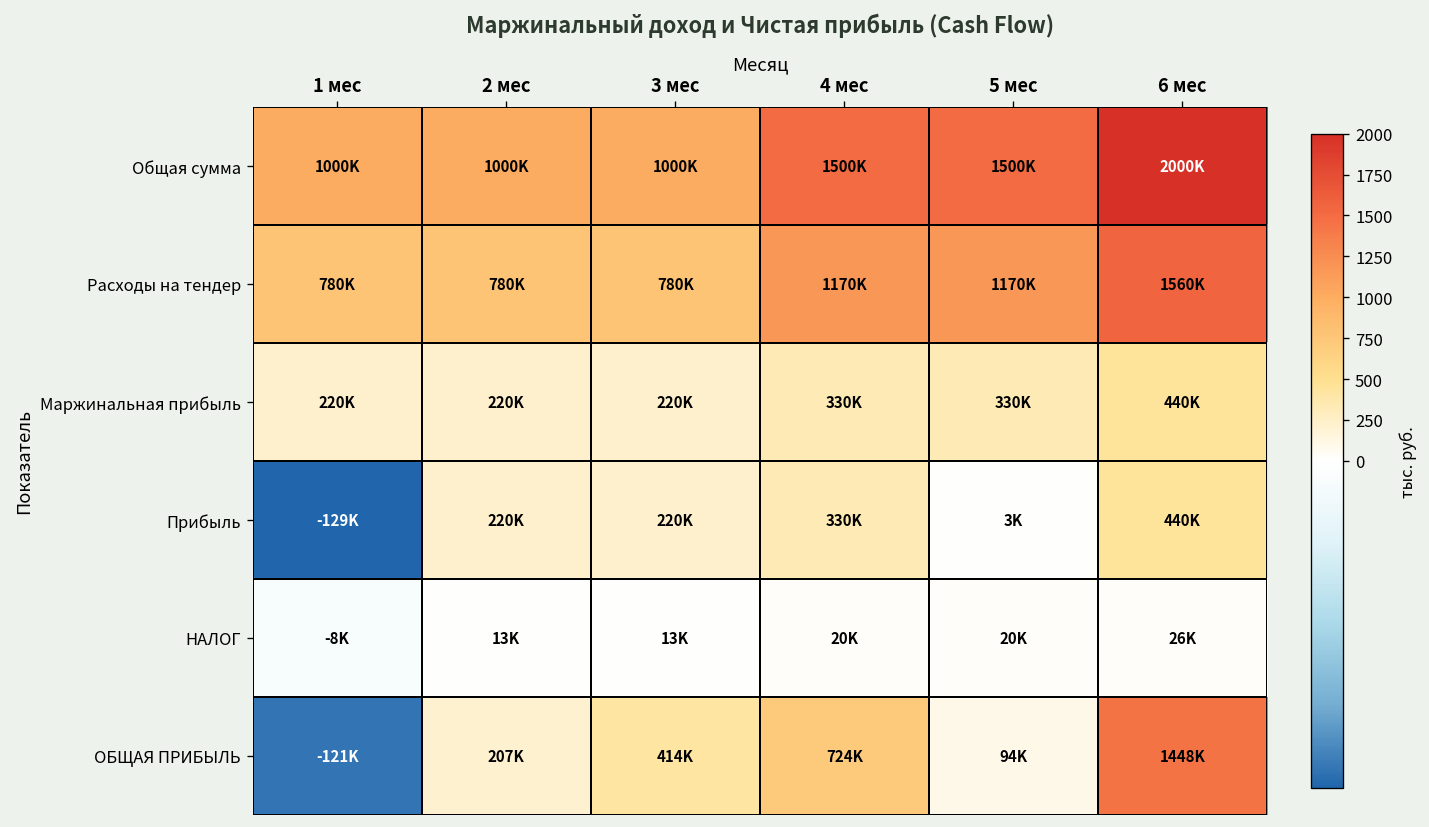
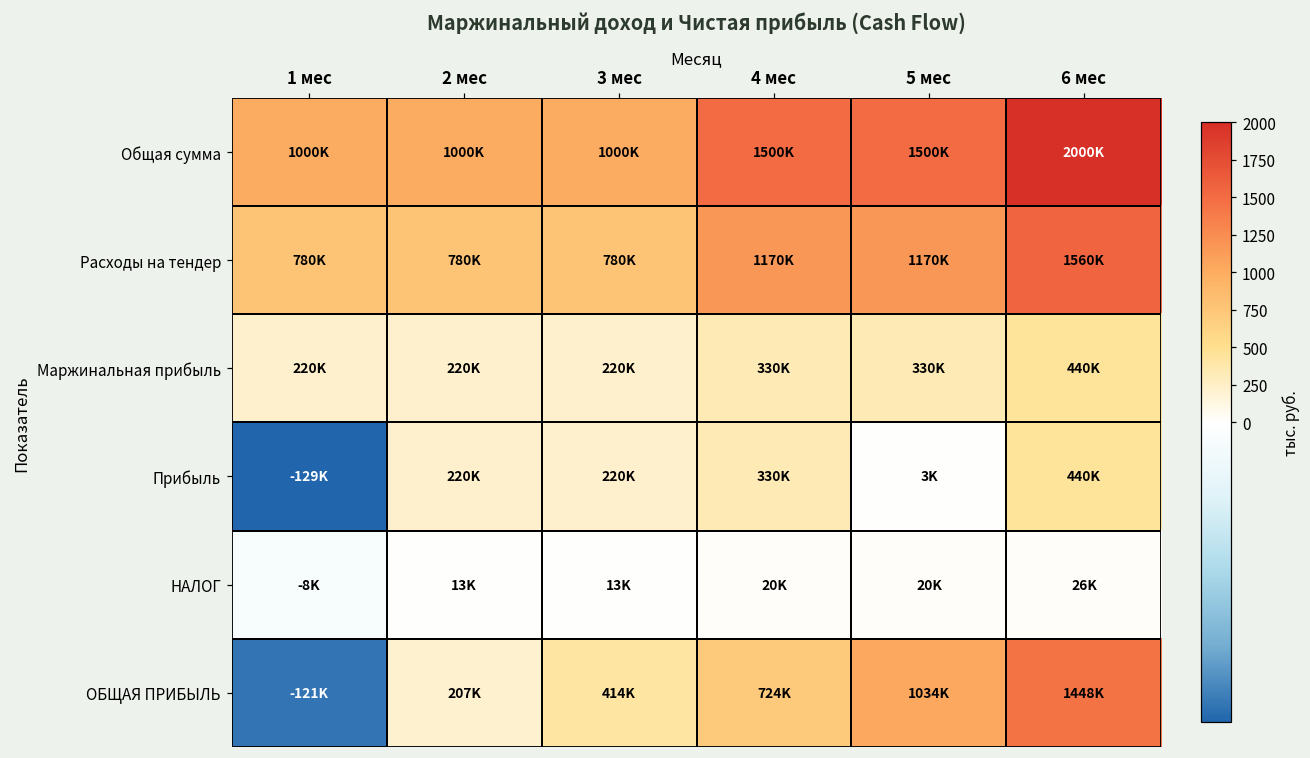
ОБЩАЯ ПРИБЫЛЬ, 5 мес: 94K -> 1034K
